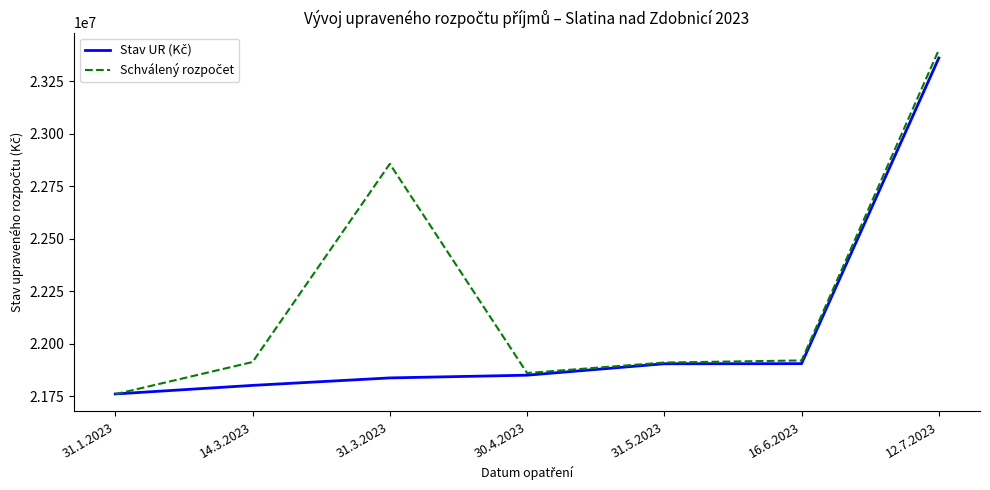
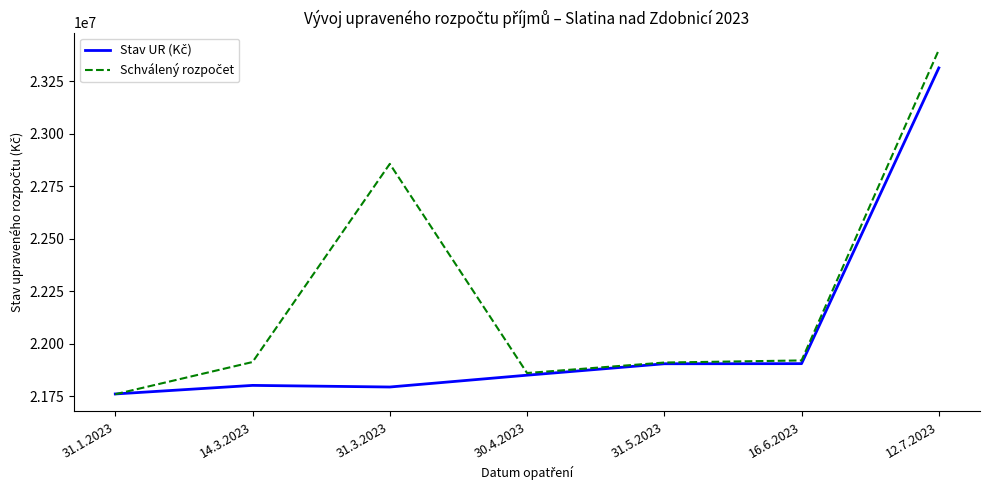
Stav UR (Kč), 31.3.2023: 21840000 -> 21790000
Stav UR (Kč), 12.7.2023: 23360000 -> 23310000
